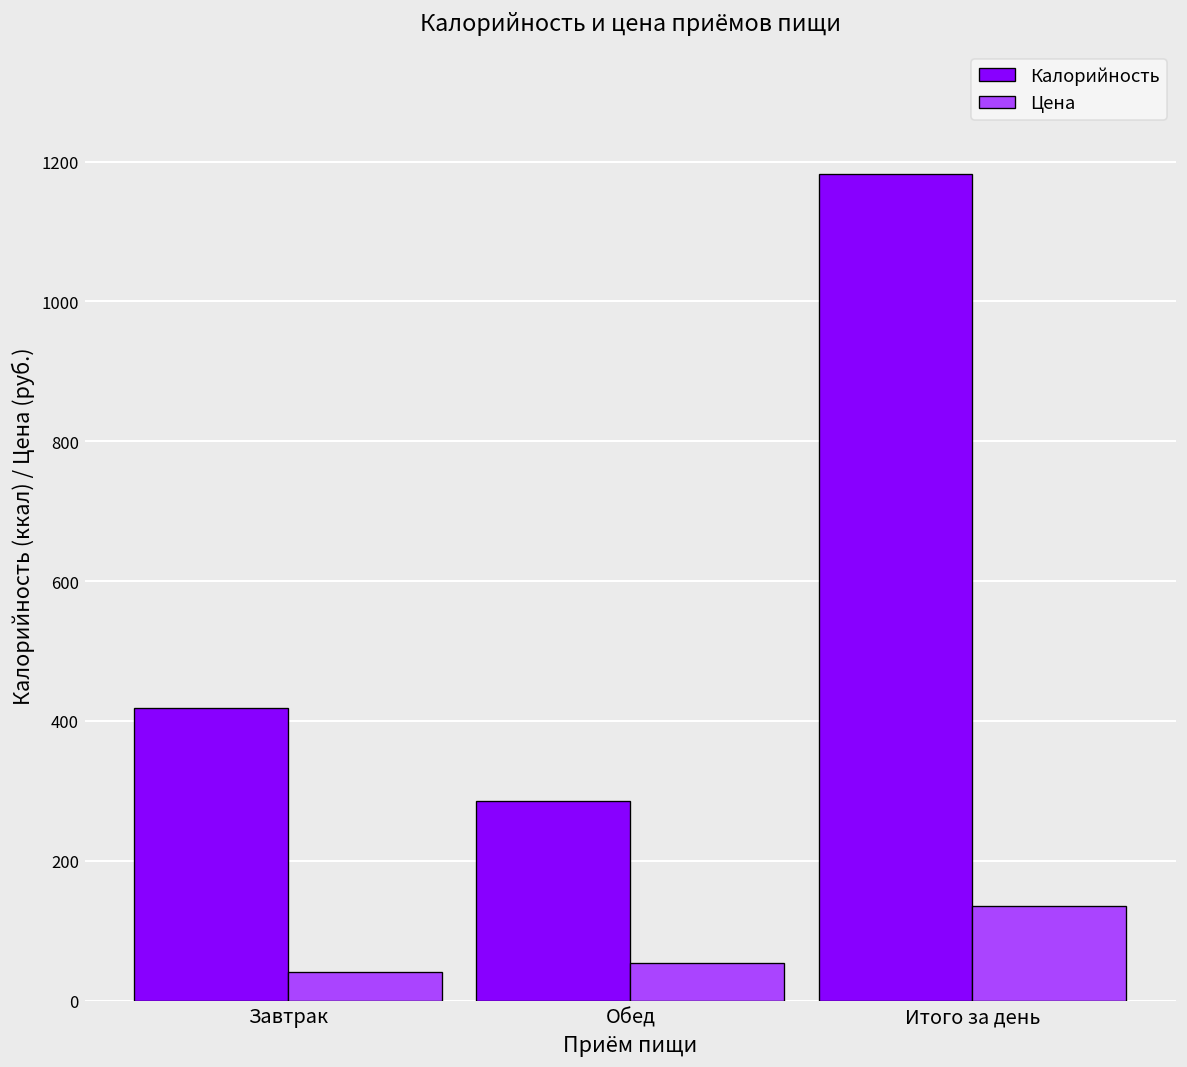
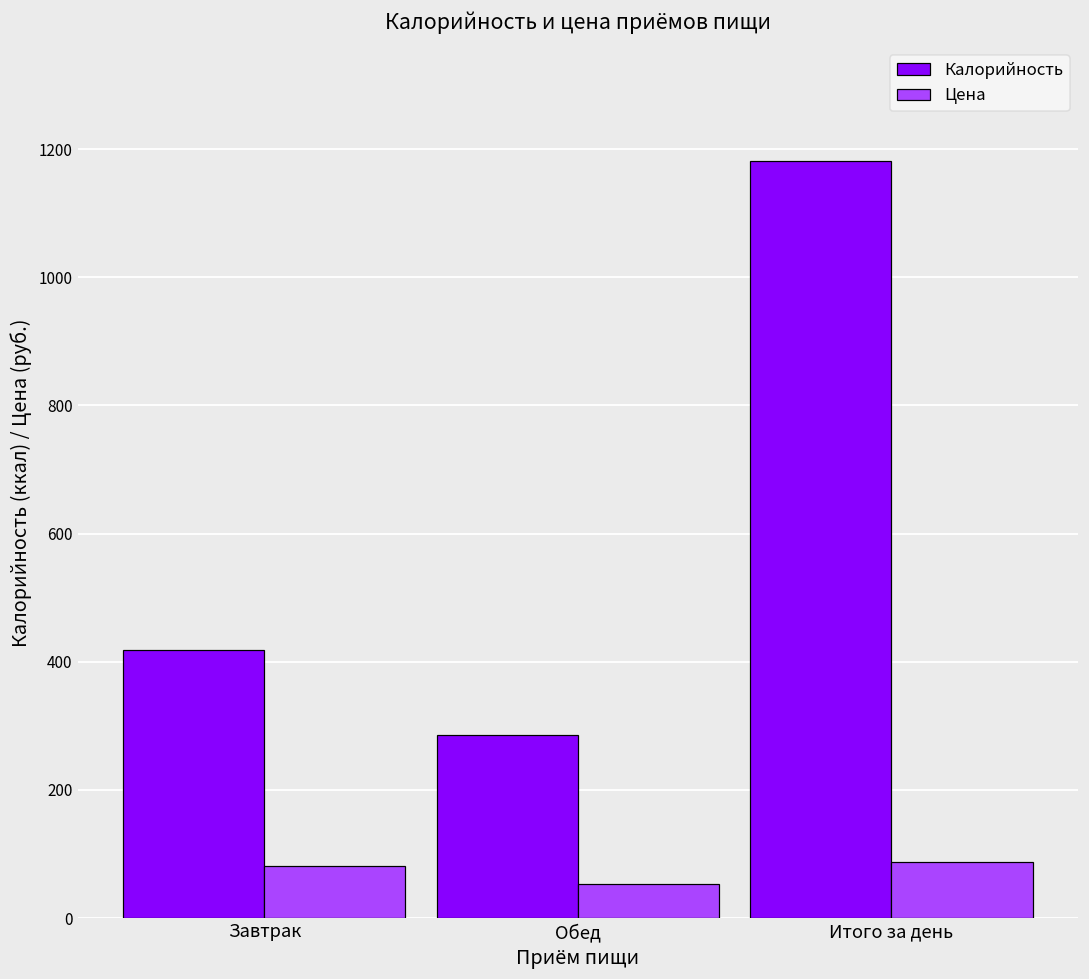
Цена, Завтрак: 40 -> 80
Цена, Итого за день: 130 -> 90
